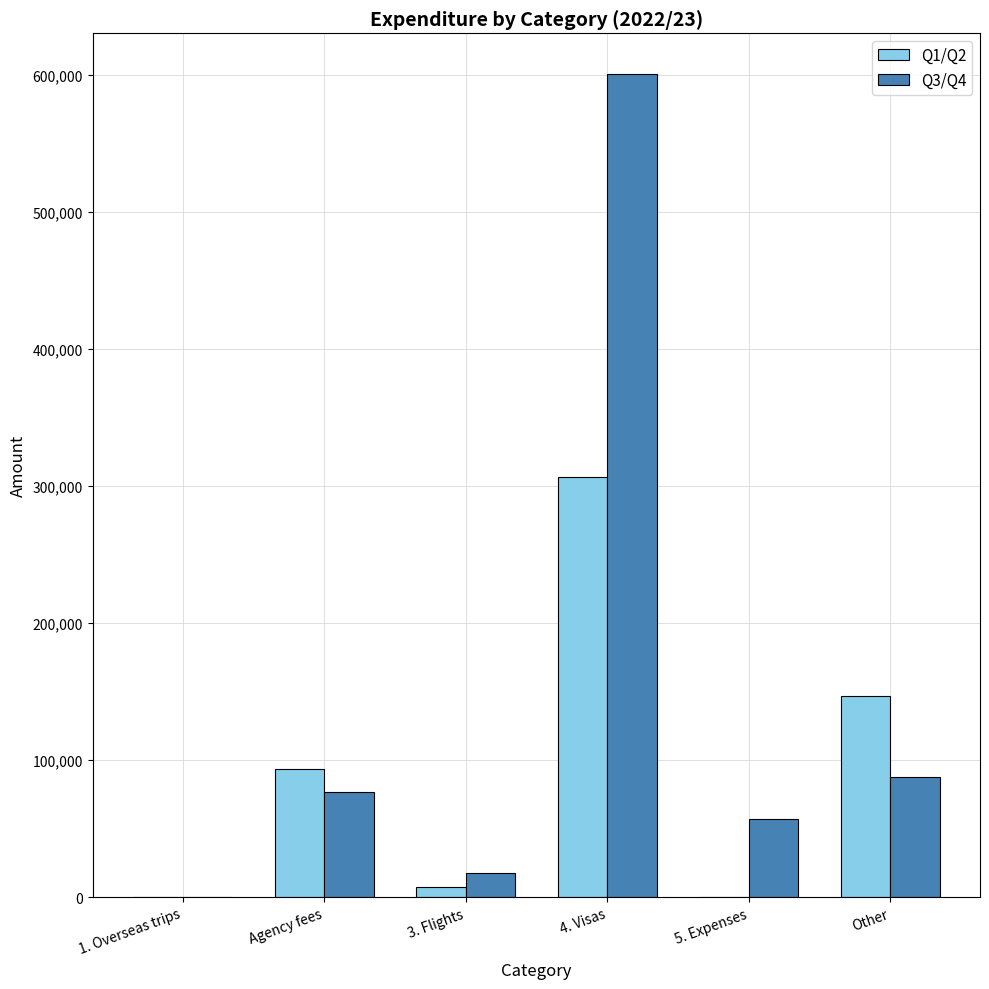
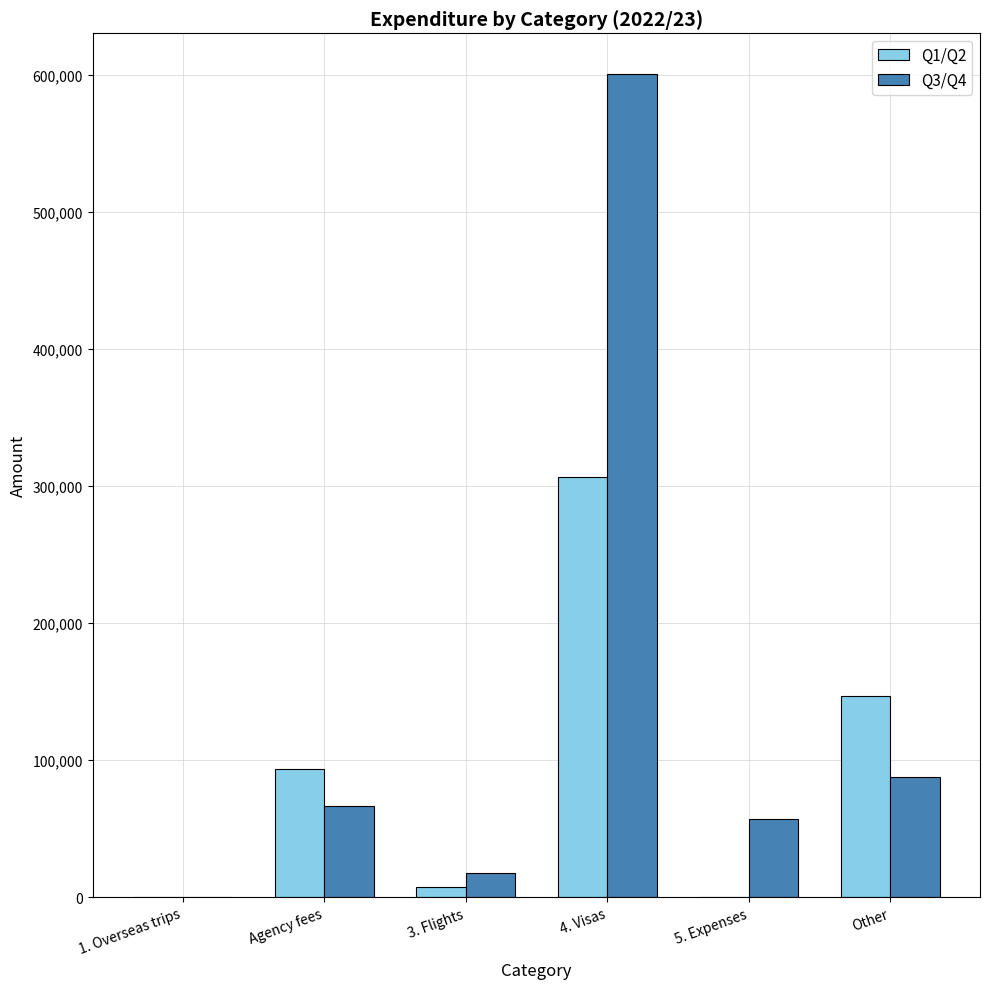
Q3/Q4, Agency fees: 77,000 -> 67,000
